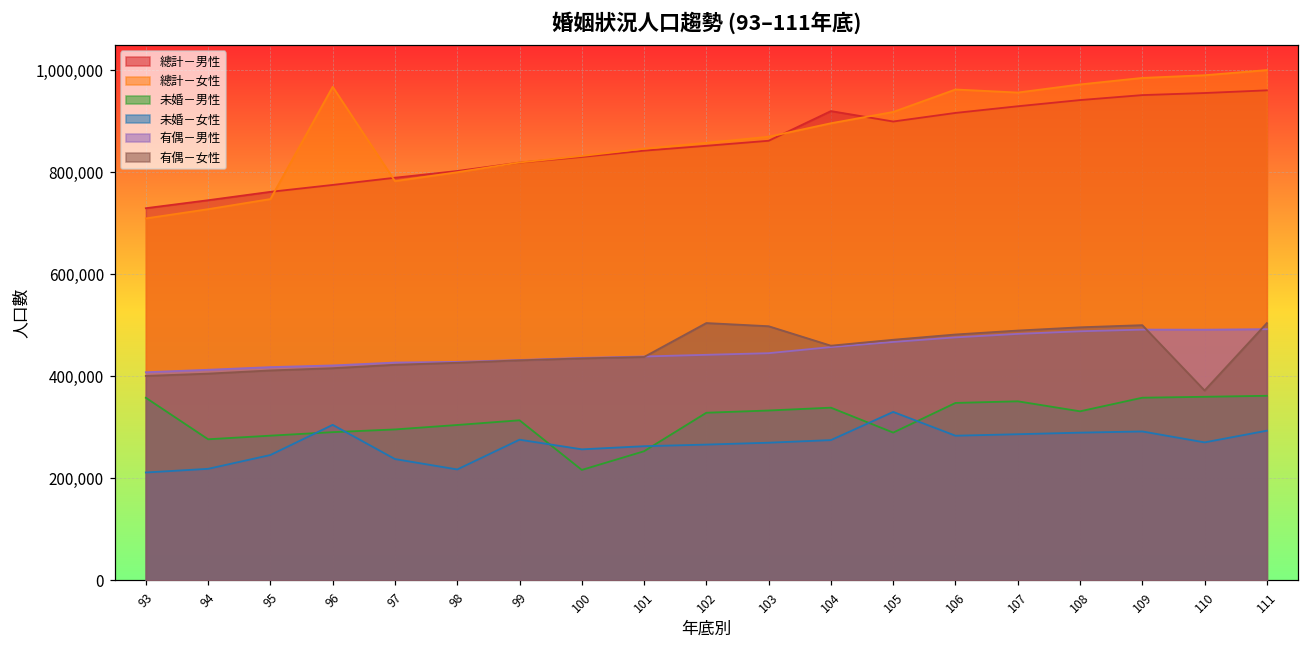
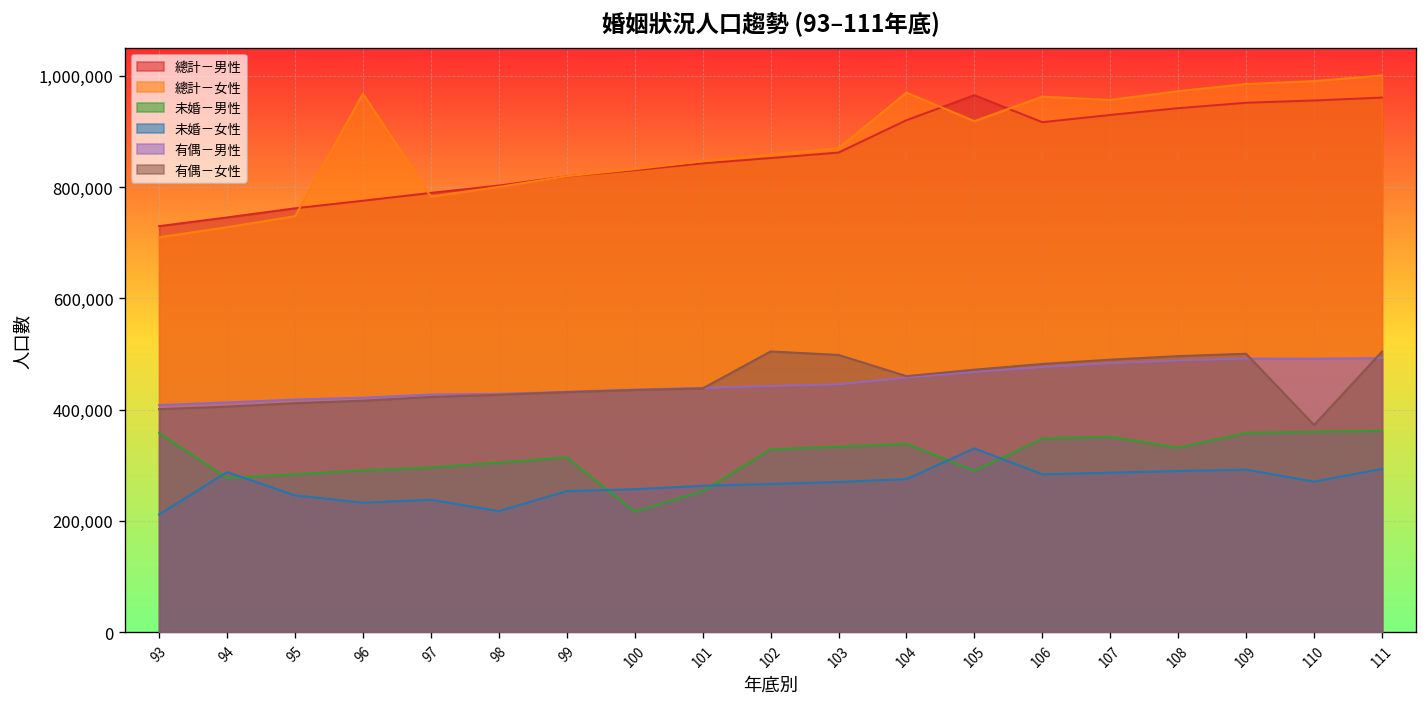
未婚－女性, 94: 220,000 -> 290,000
未婚－女性, 96: 300,000 -> 230,000
未婚－女性, 99: 280,000 -> 250,000
總計－女性, 104: 900,000 -> 970,000
總計－男性, 105: 900,000 -> 970,000
